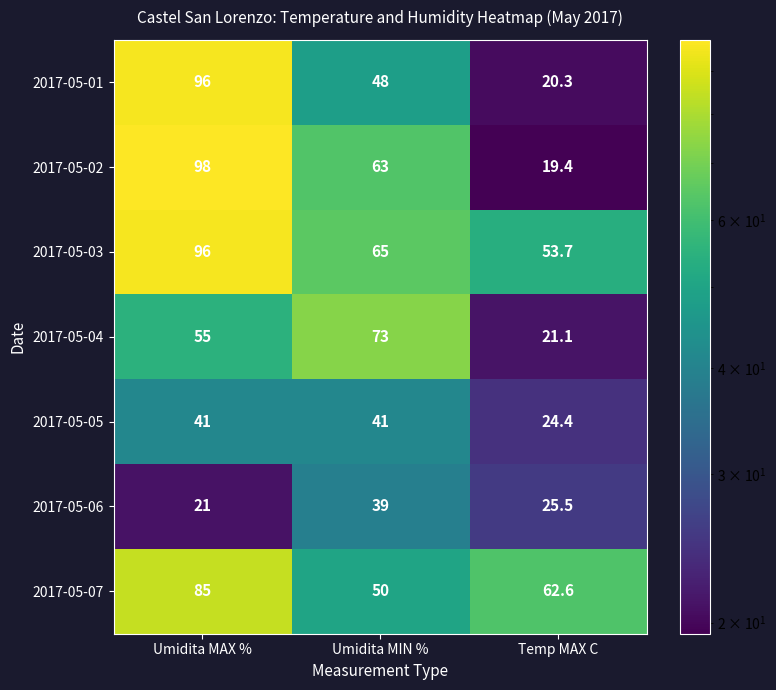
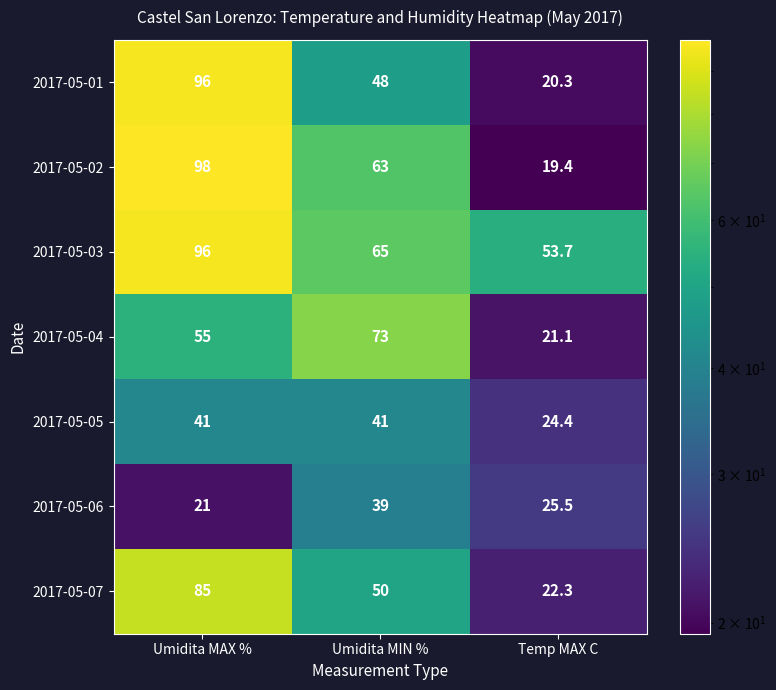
2017-05-07, Temp MAX C: 62.6 -> 22.3
